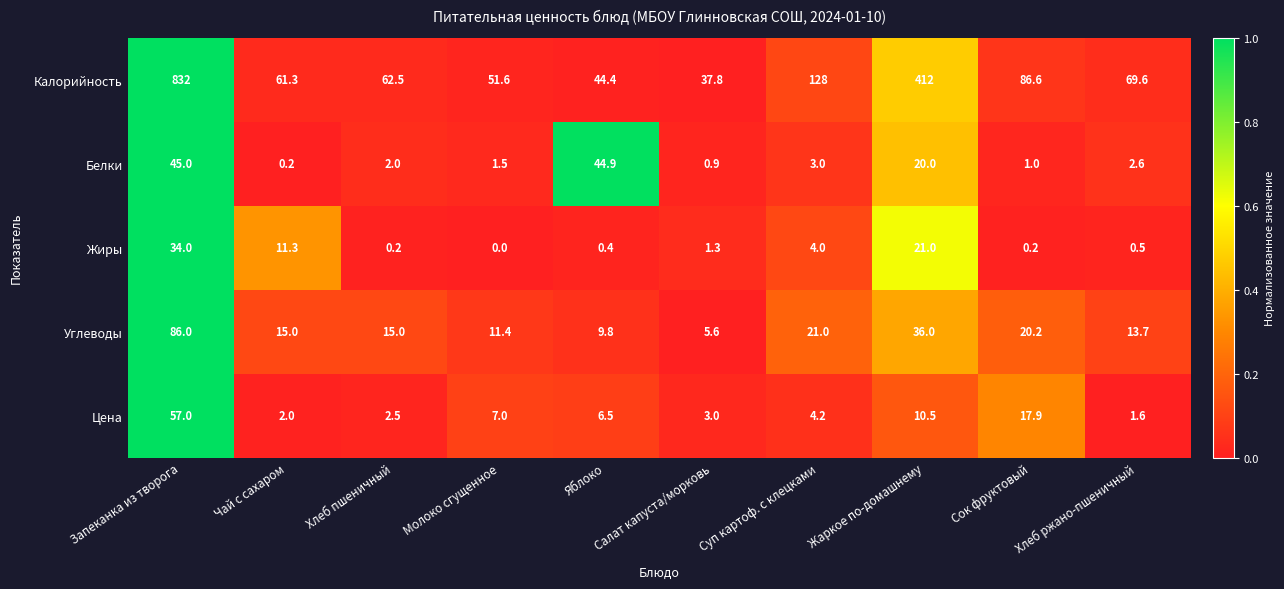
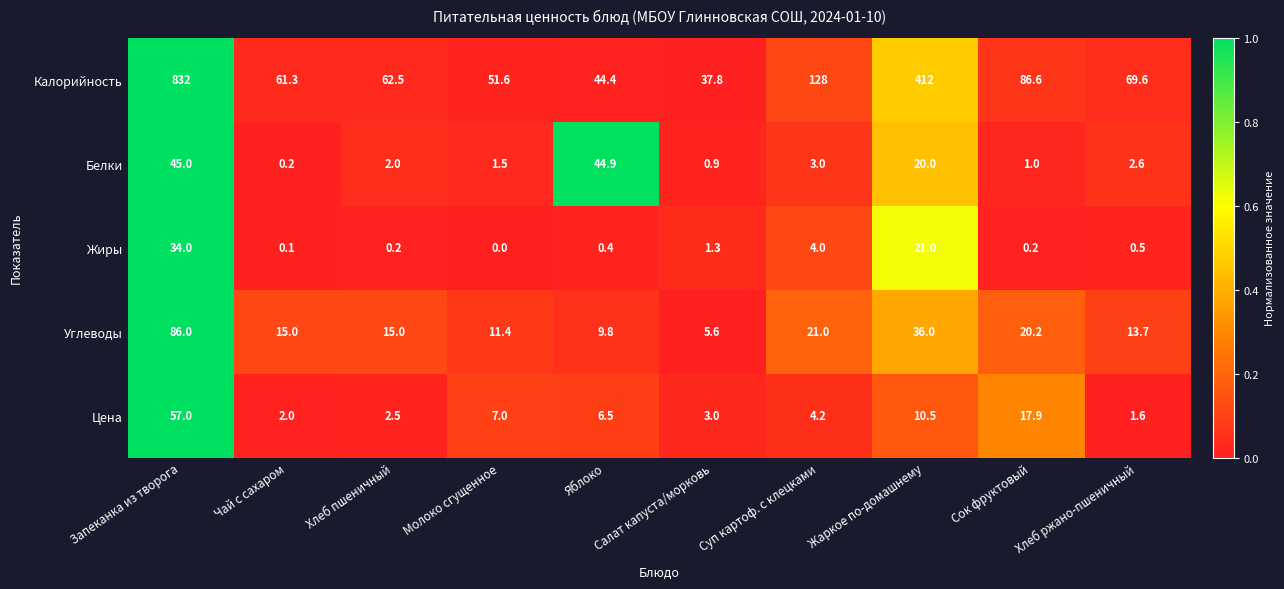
Жиры, Чай с сахаром: 11.3 -> 0.1
